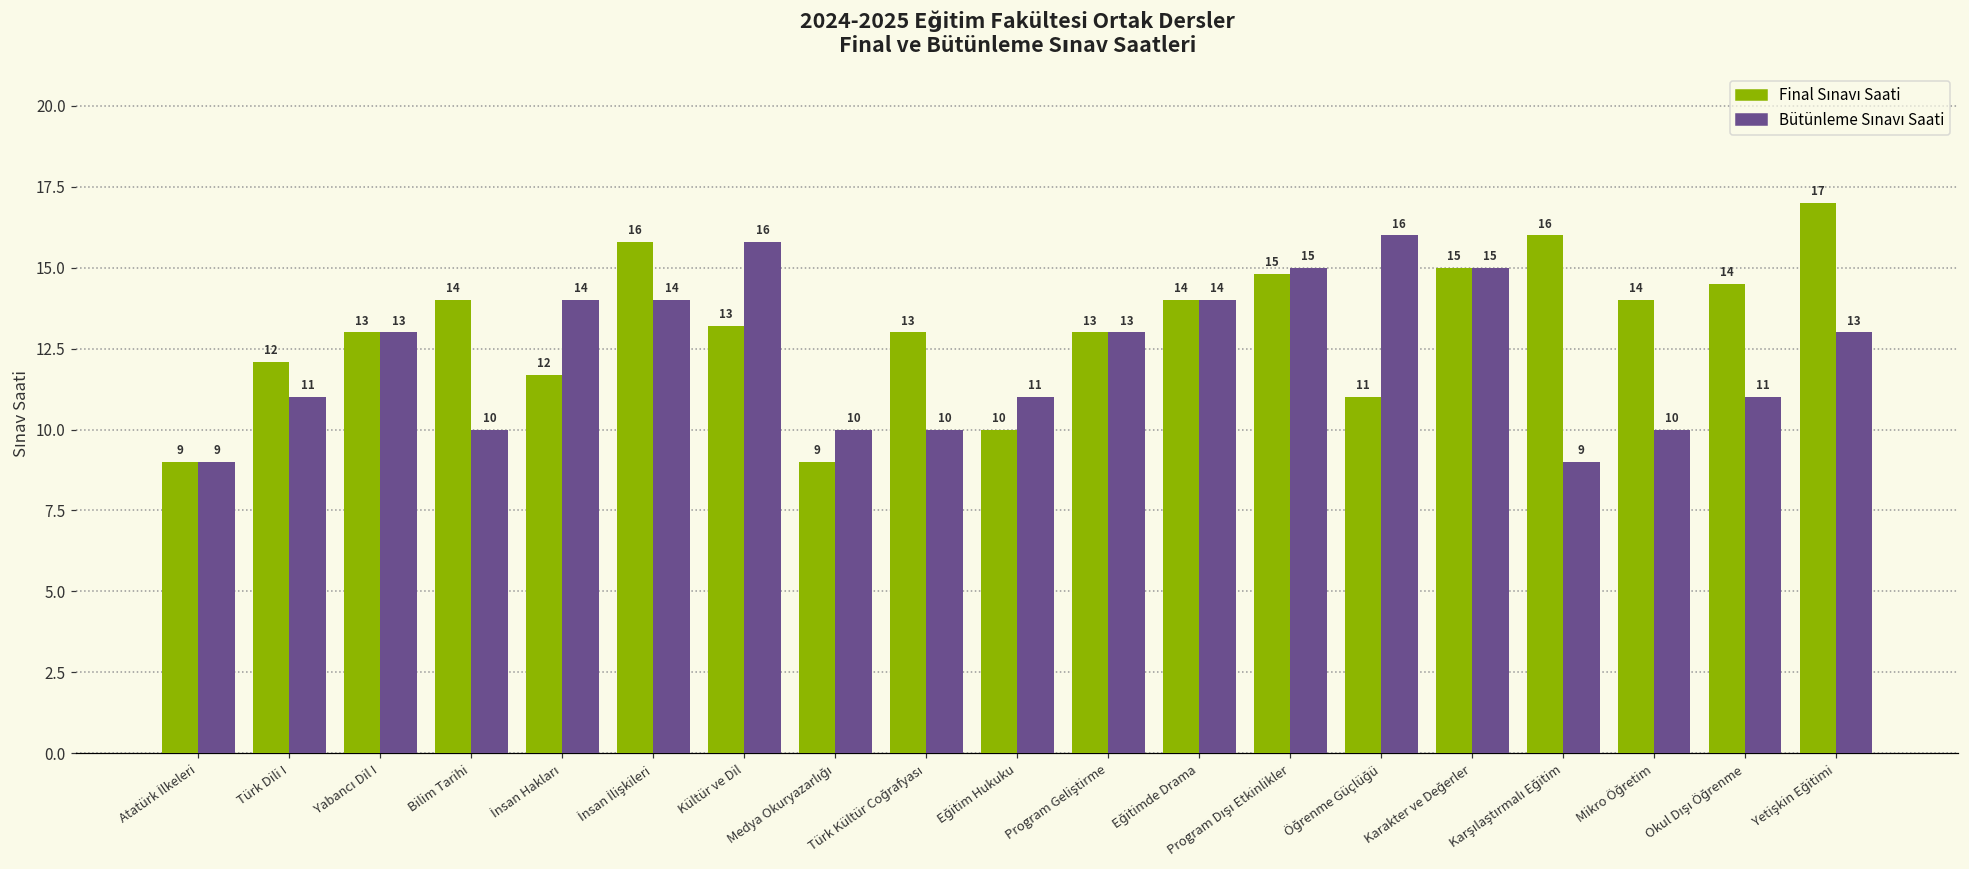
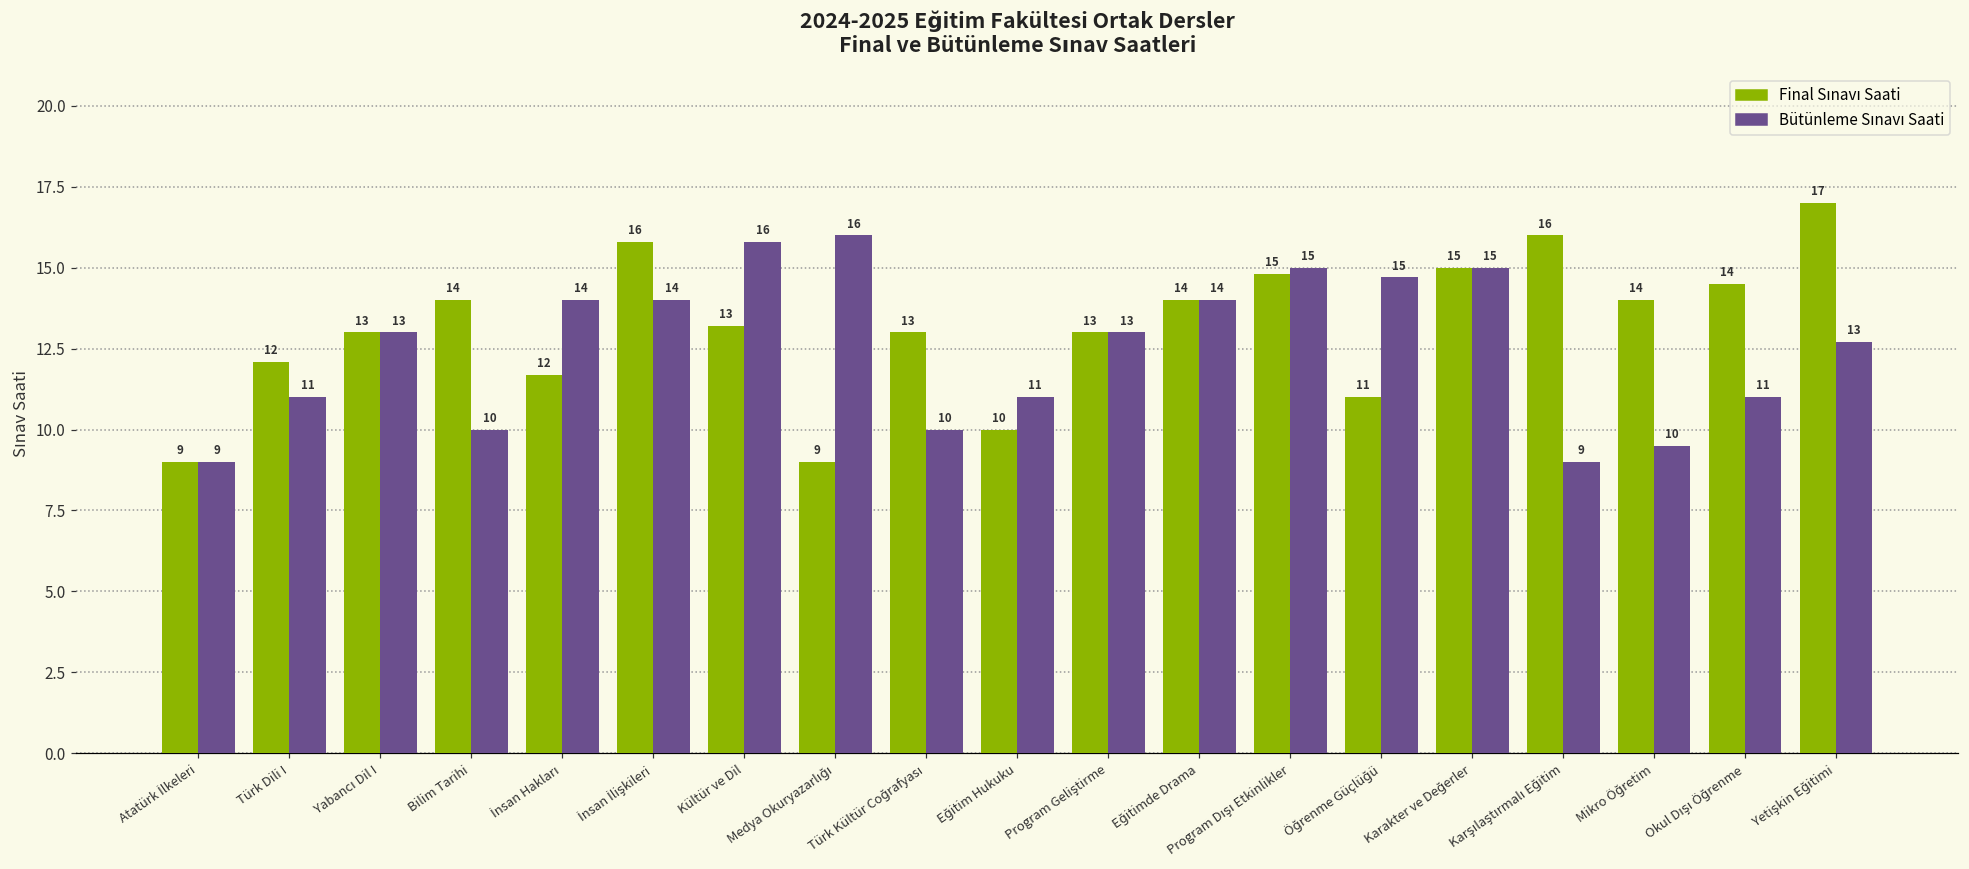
Bütünleme Sınavı Saati, Medya Okuryazarlığı: 10 -> 16
Bütünleme Sınavı Saati, Öğrenme Güçlüğü: 16 -> 15
Bütünleme Sınavı Saati, Mikro Öğretim: 10.0 -> 9.5
Bütünleme Sınavı Saati, Yetişkin Eğitimi: 13.0 -> 12.7
